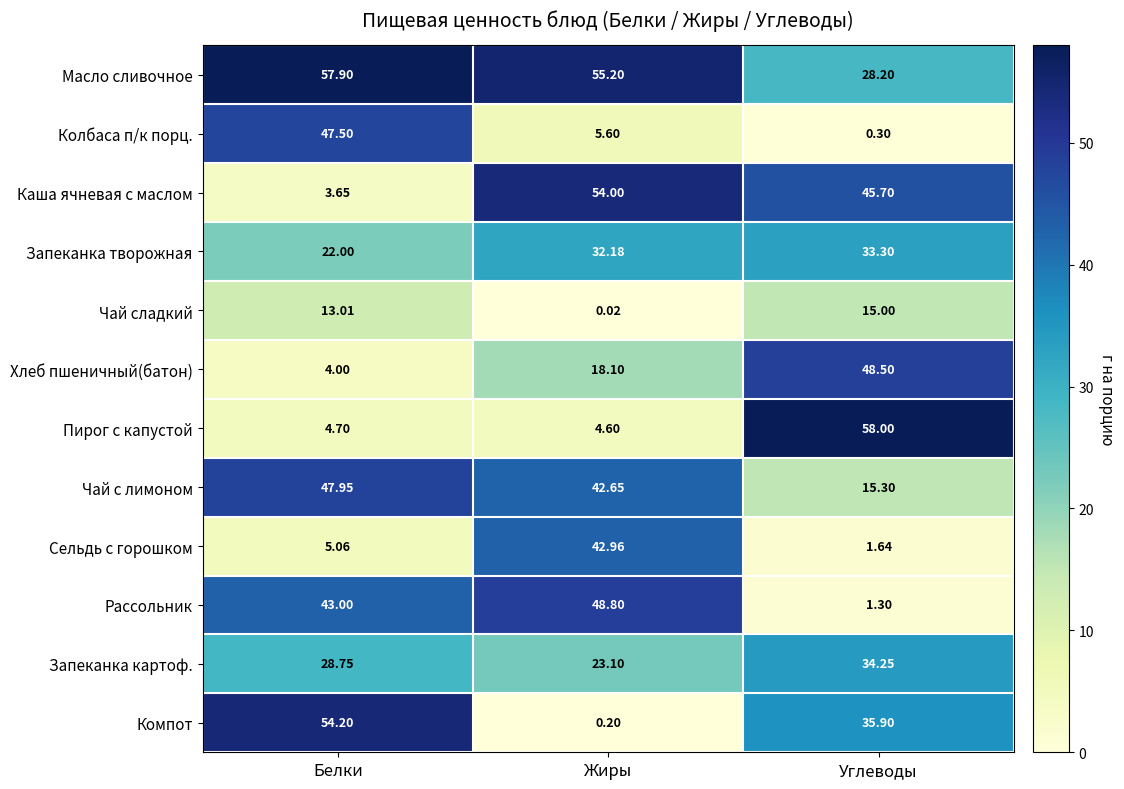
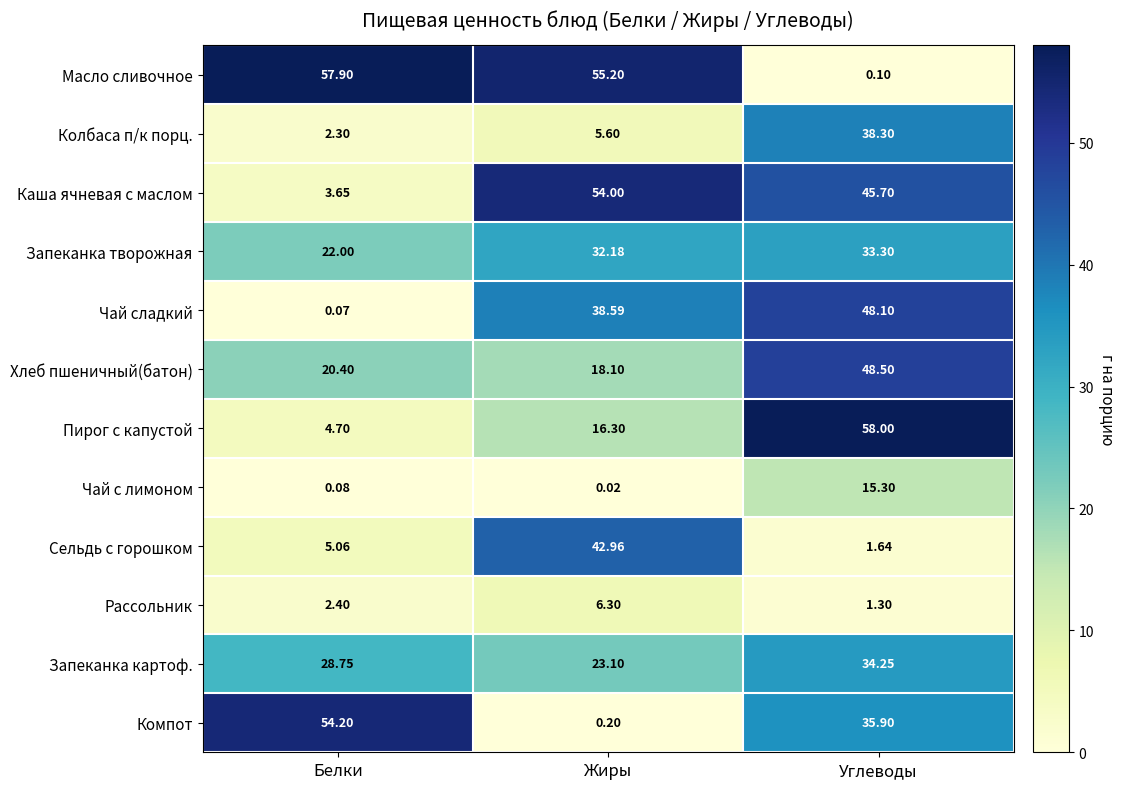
Масло сливочное, Углеводы: 28.20 -> 0.10
Колбаса п/к порц., Белки: 47.50 -> 2.30
Колбаса п/к порц., Углеводы: 0.30 -> 38.30
Чай сладкий, Белки: 13.01 -> 0.07
Чай сладкий, Жиры: 0.02 -> 38.59
Чай сладкий, Углеводы: 15.00 -> 48.10
Хлеб пшеничный(батон), Белки: 4.00 -> 20.40
Пирог с капустой, Жиры: 4.60 -> 16.30
Чай с лимоном, Белки: 47.95 -> 0.08
Чай с лимоном, Жиры: 42.65 -> 0.02
Рассольник, Белки: 43.00 -> 2.40
Рассольник, Жиры: 48.80 -> 6.30
